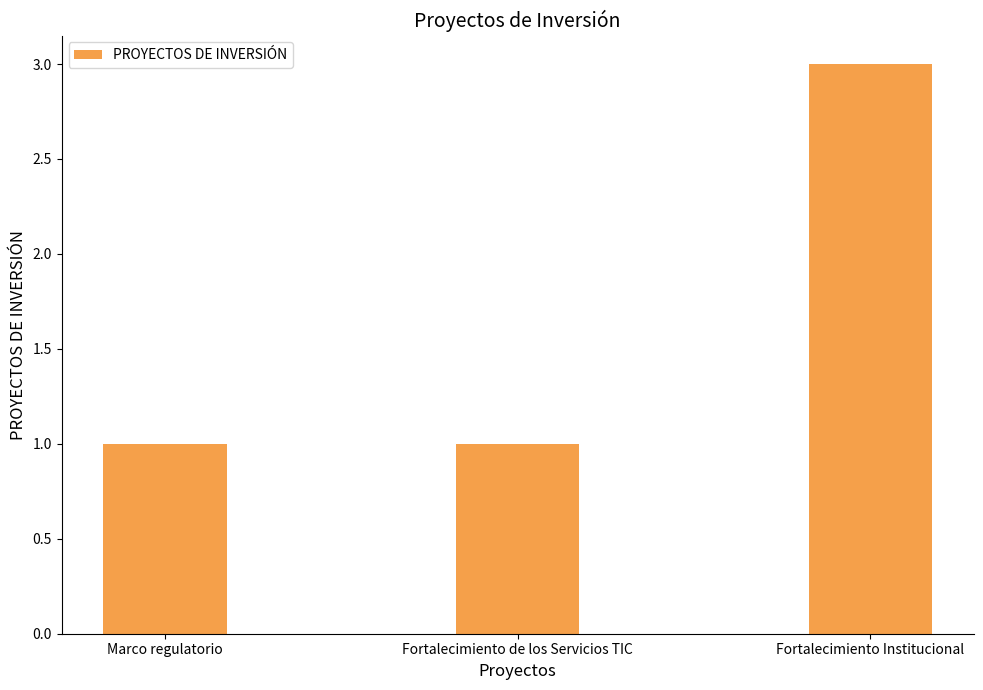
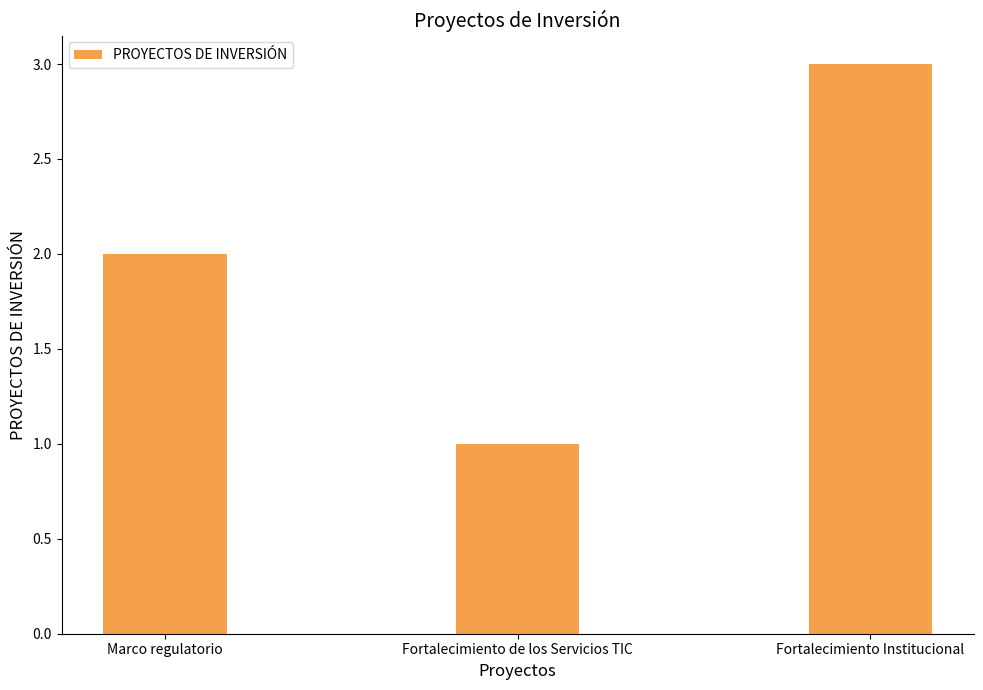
Marco regulatorio: 1 -> 2
